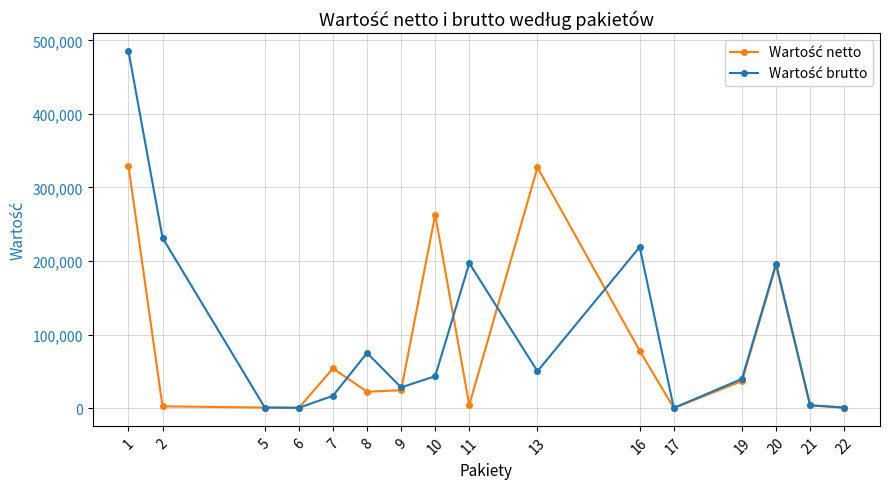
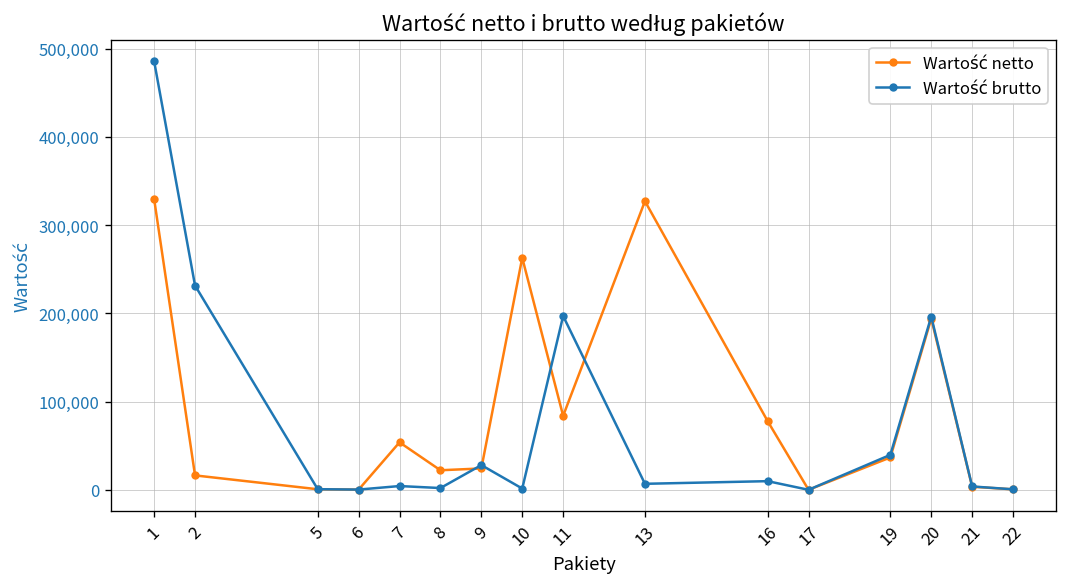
Wartość netto, 2: 0 -> 20,000
Wartość brutto, 7: 20,000 -> 0
Wartość brutto, 8: 80,000 -> 0
Wartość brutto, 10: 40,000 -> 0
Wartość netto, 11: 0 -> 80,000
Wartość brutto, 13: 50,000 -> 10,000
Wartość brutto, 16: 220,000 -> 10,000
